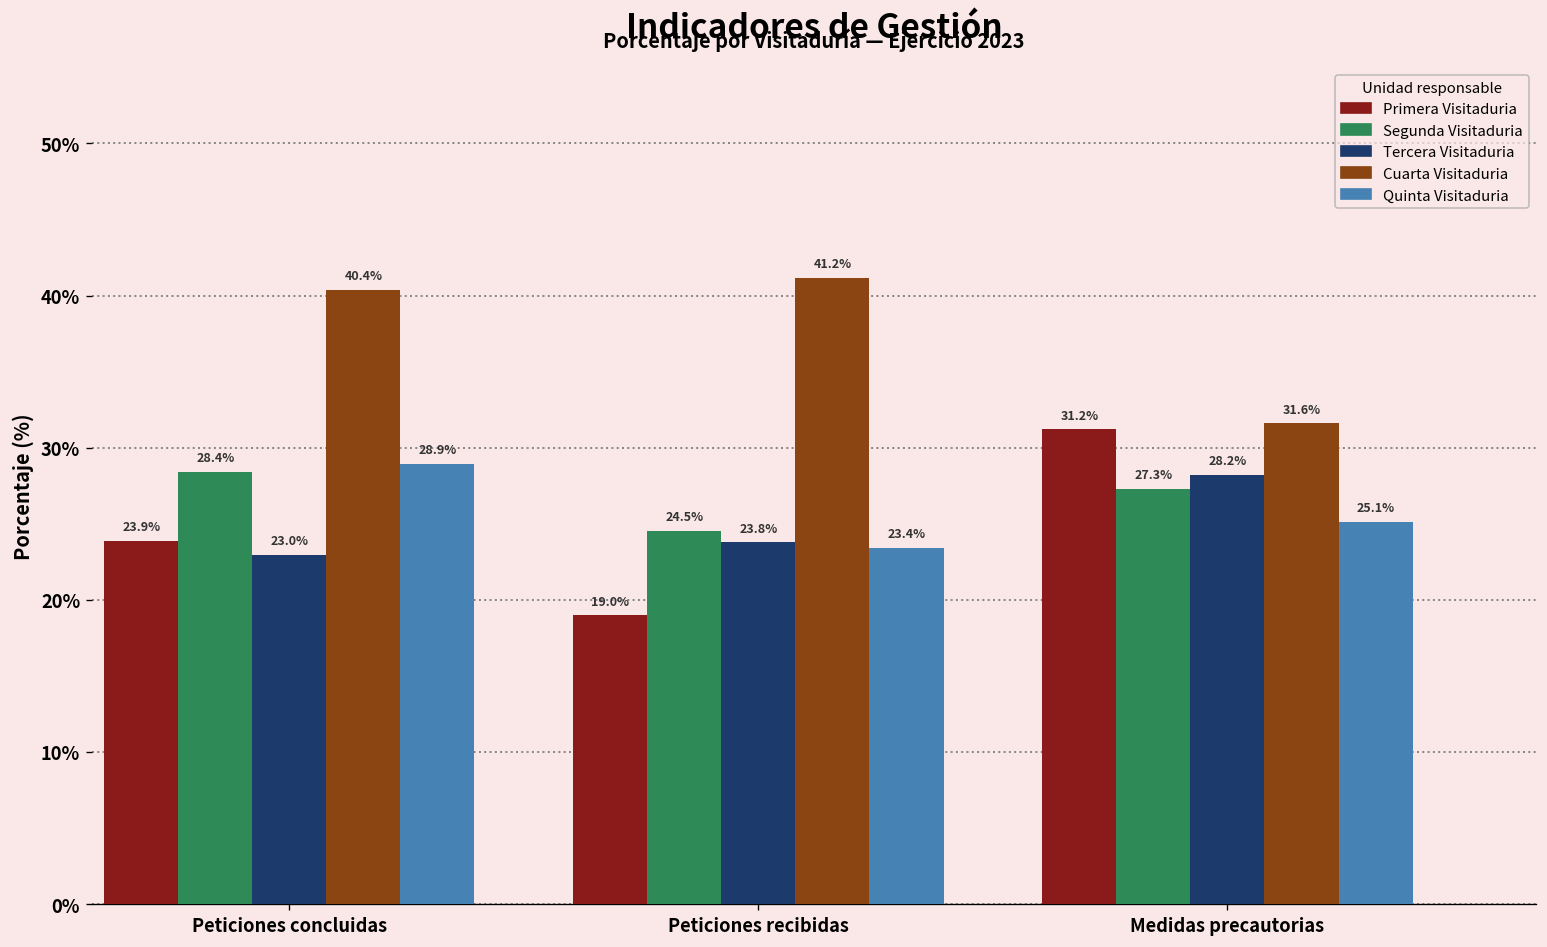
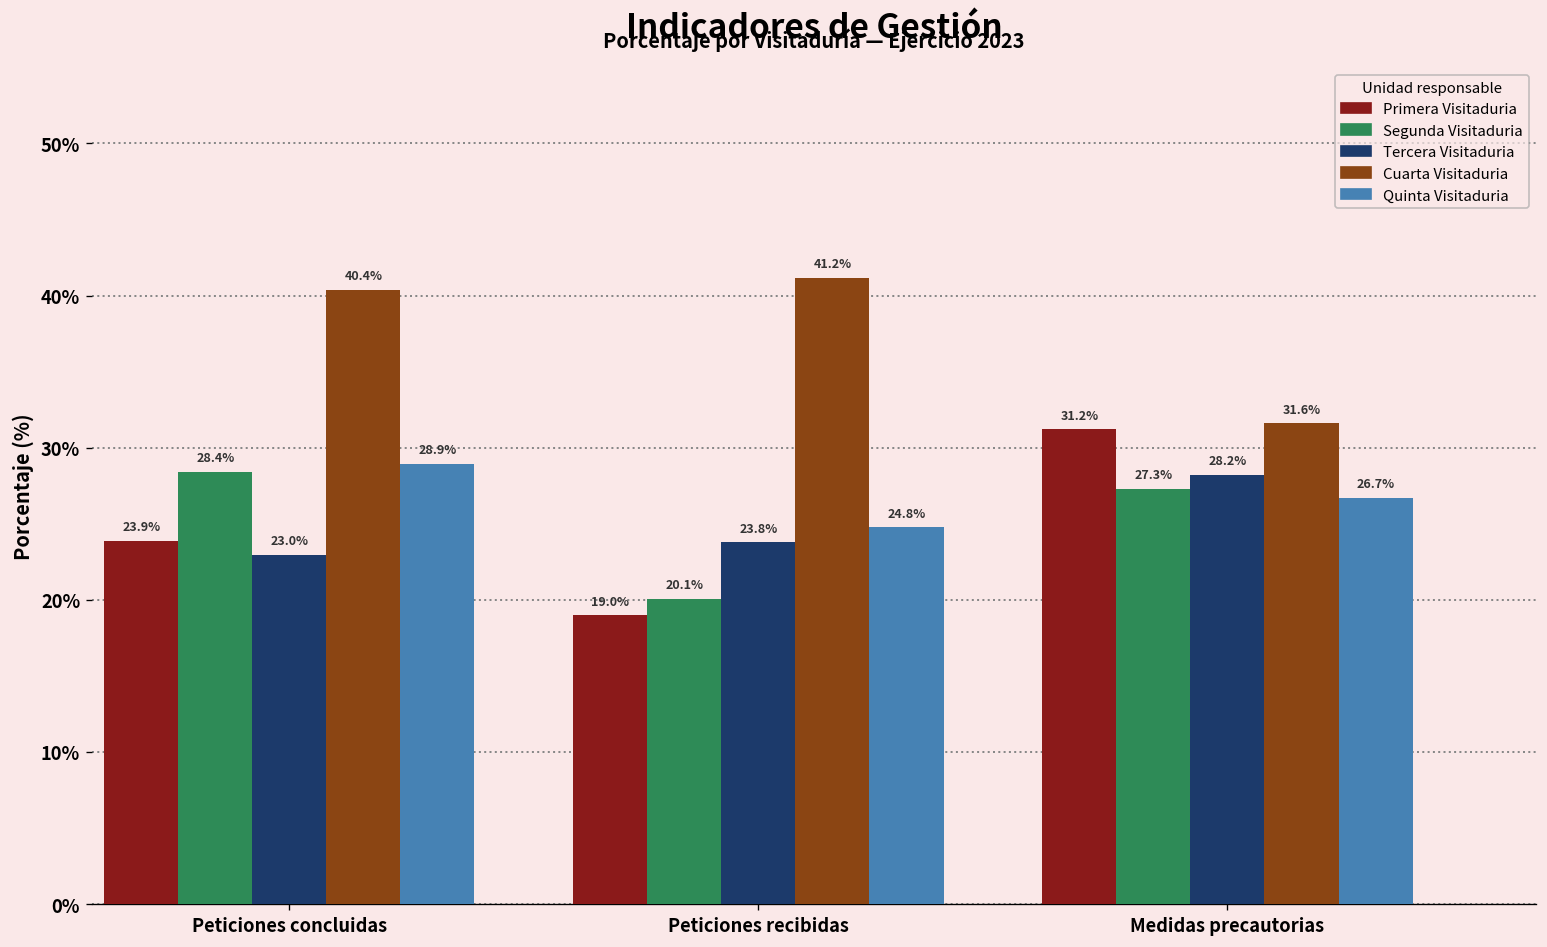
Segunda Visitaduria, Peticiones recibidas: 24.5% -> 20.1%
Quinta Visitaduria, Peticiones recibidas: 23.4% -> 24.8%
Quinta Visitaduria, Medidas precautorias: 25.1% -> 26.7%
